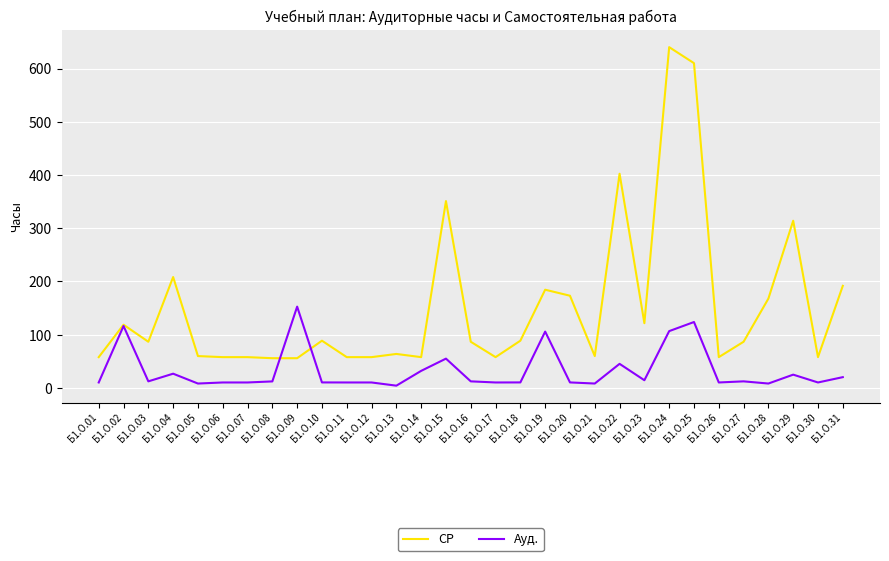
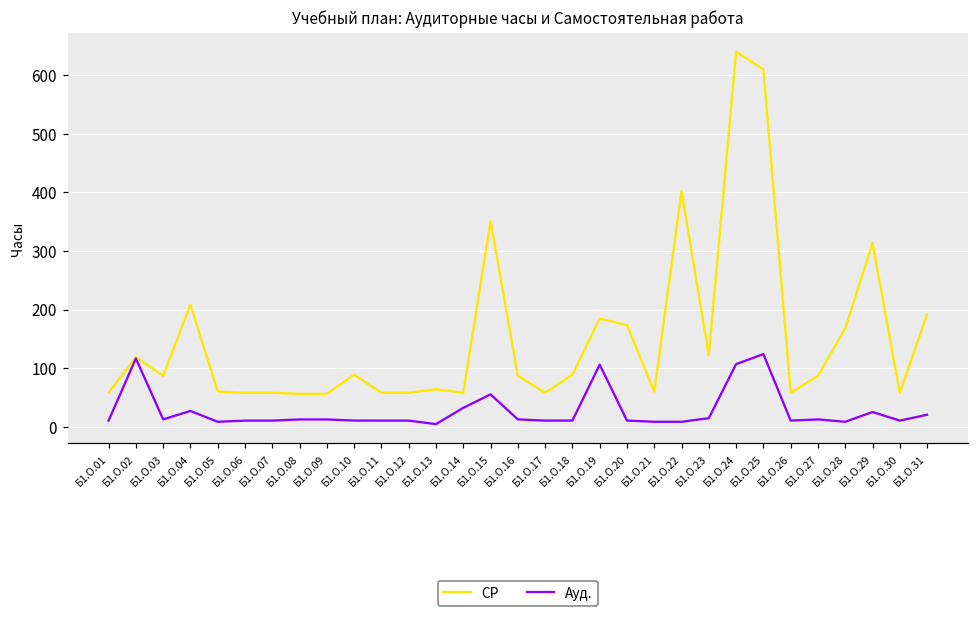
Ауд., Б1.О.09: 150 -> 10
Ауд., Б1.О.22: 50 -> 10
